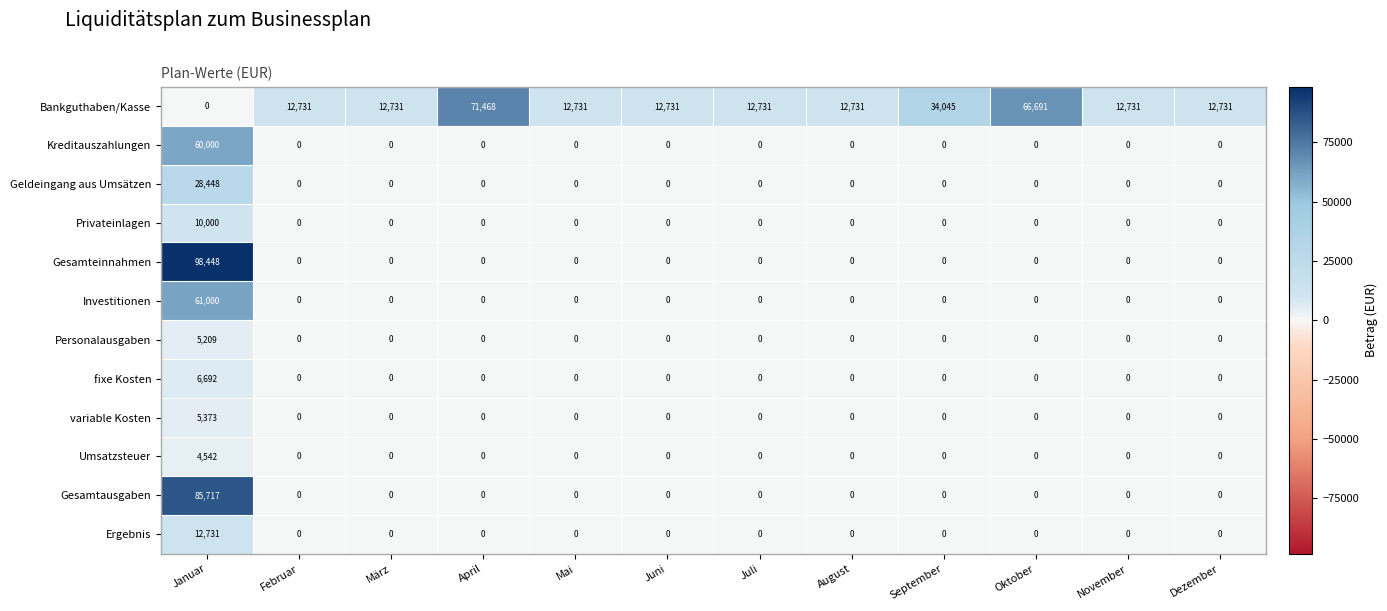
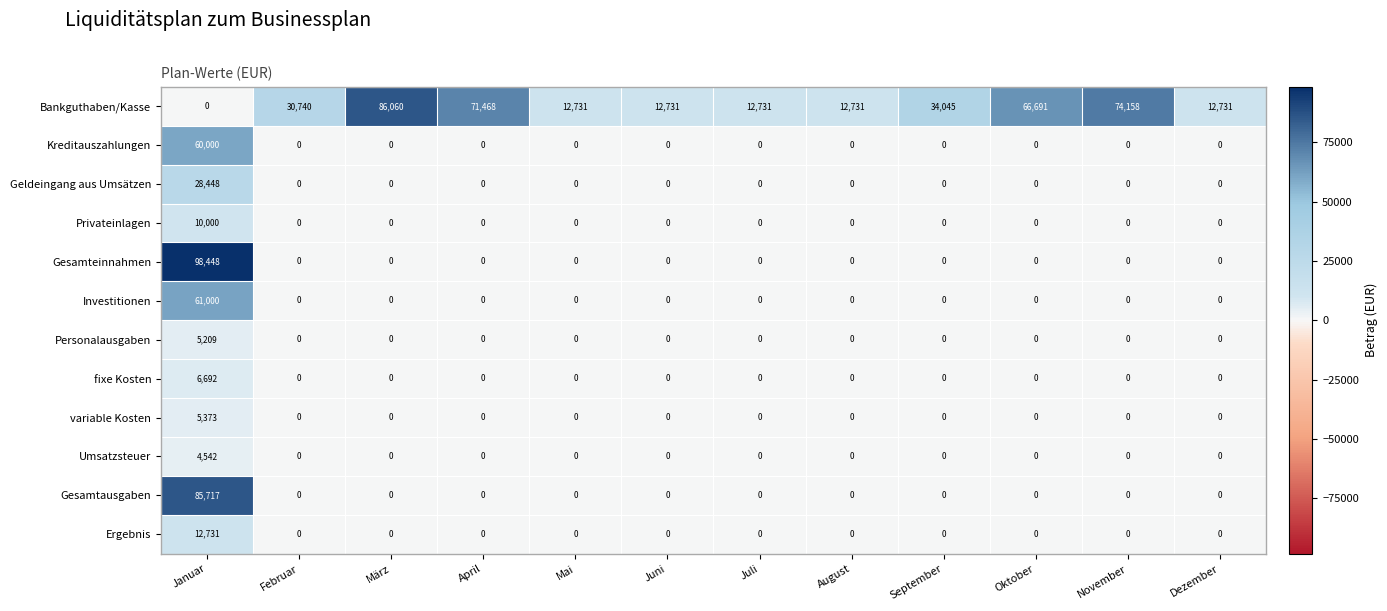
Bankguthaben/Kasse, Februar: 12,731 -> 30,740
Bankguthaben/Kasse, März: 12,731 -> 86,060
Bankguthaben/Kasse, November: 12,731 -> 74,158
